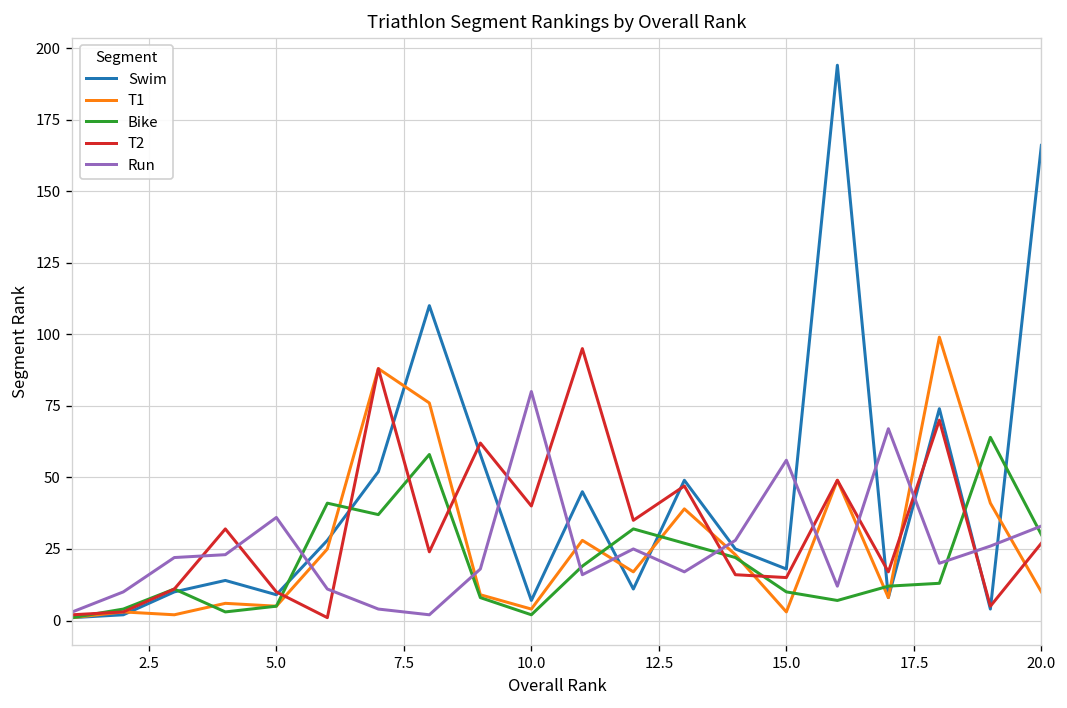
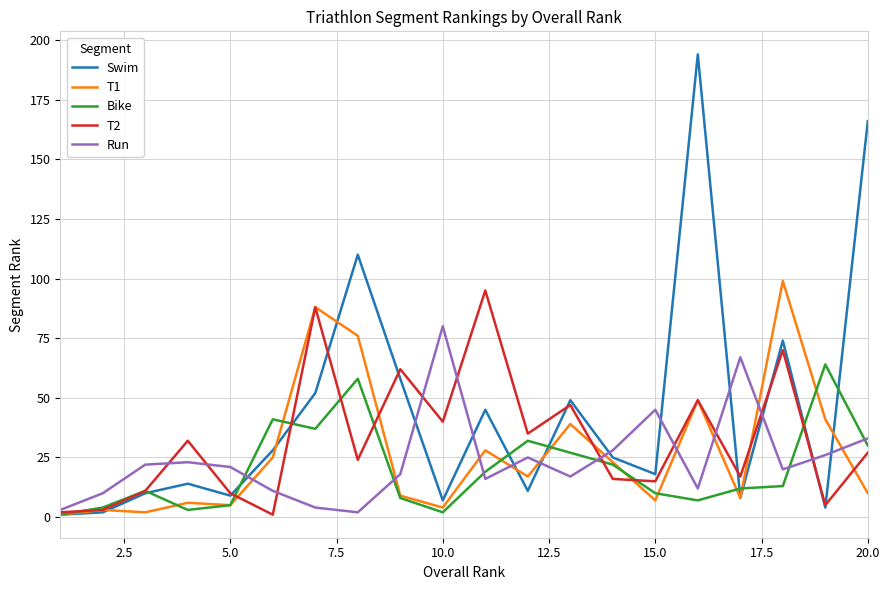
Run, 5.0: 36 -> 21
T1, 15.0: 3 -> 7
Run, 15.0: 56 -> 45
